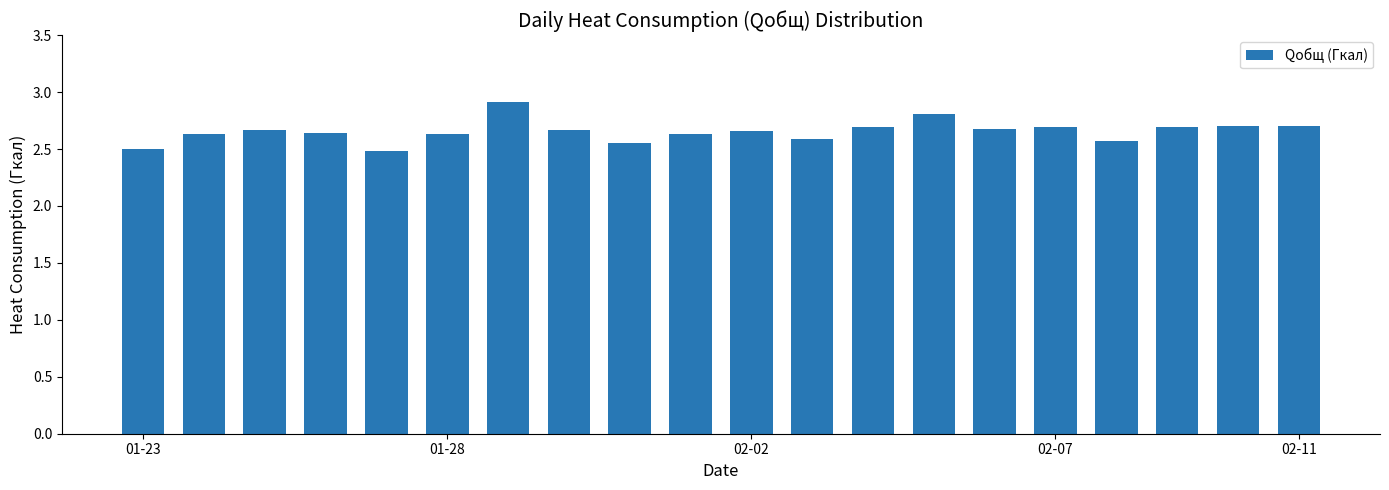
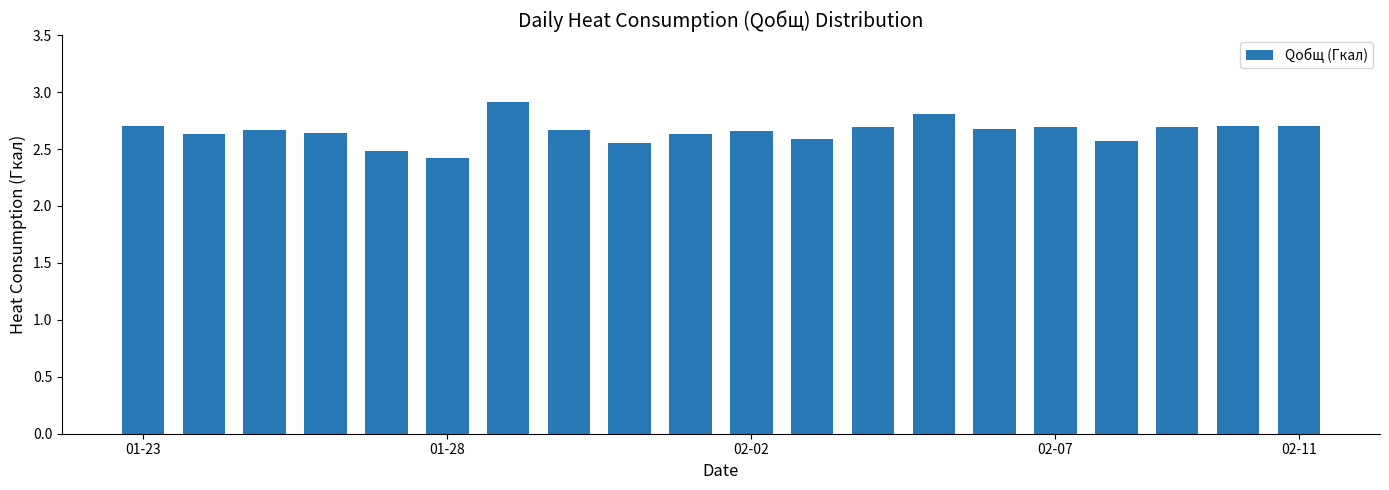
01-23: 2.5 -> 2.7
01-28: 2.63 -> 2.42
